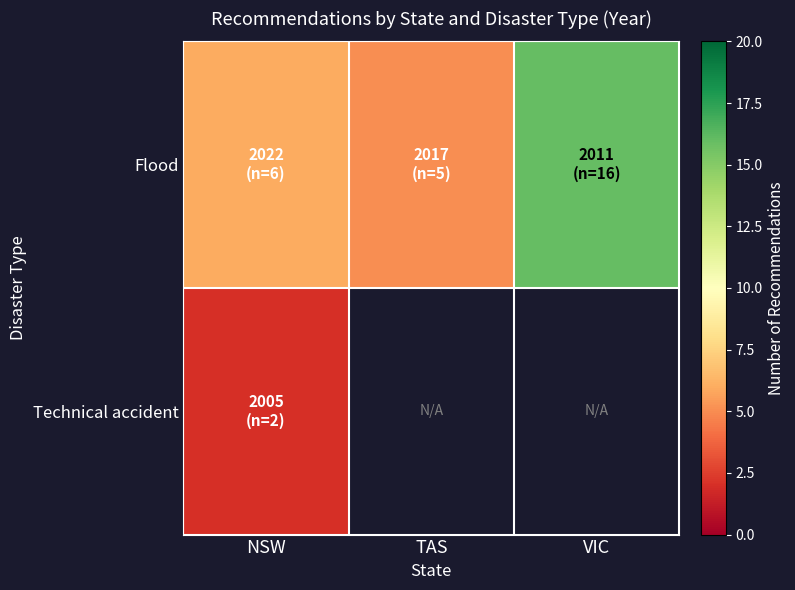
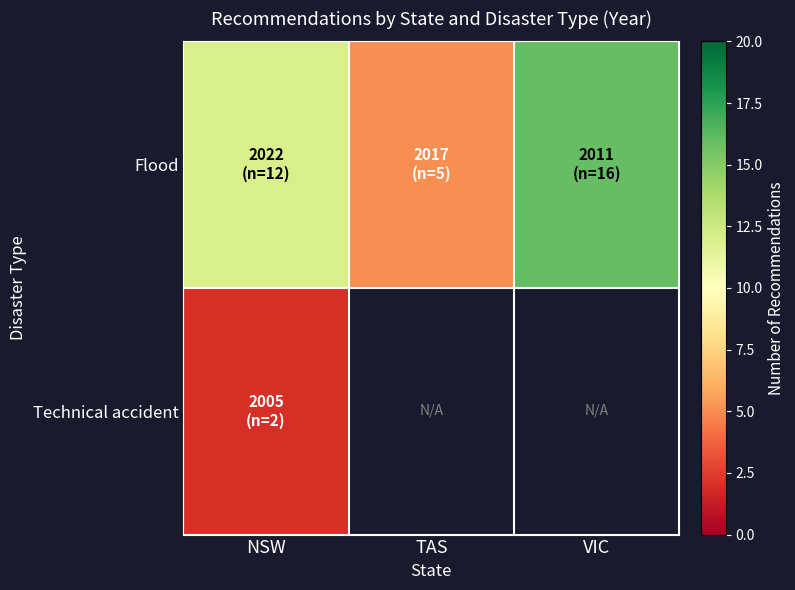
Flood, NSW: 6 -> 12
